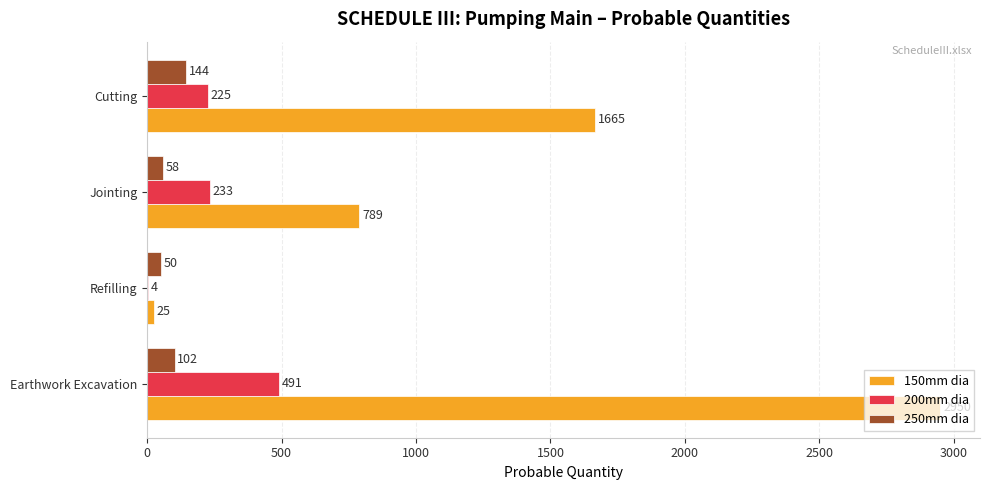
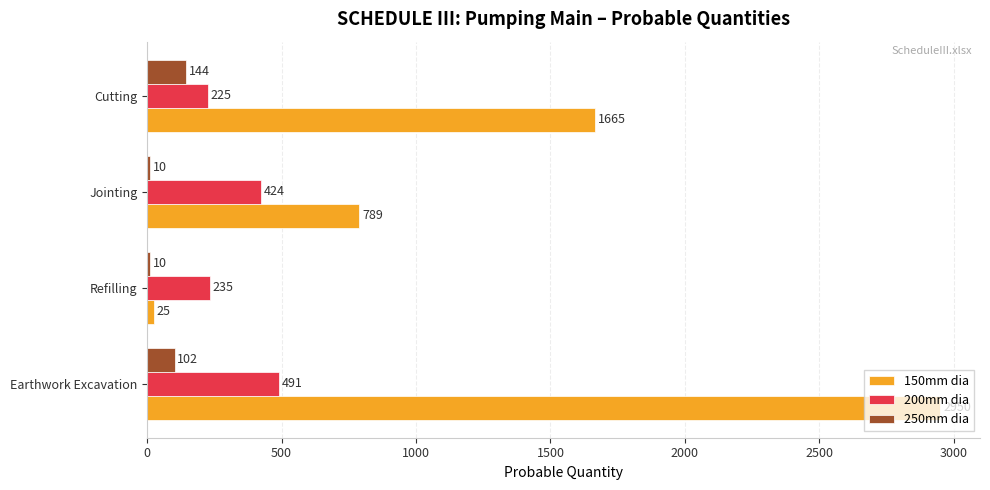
250mm dia, Jointing: 58 -> 10
200mm dia, Jointing: 233 -> 424
250mm dia, Refilling: 50 -> 10
200mm dia, Refilling: 4 -> 235
